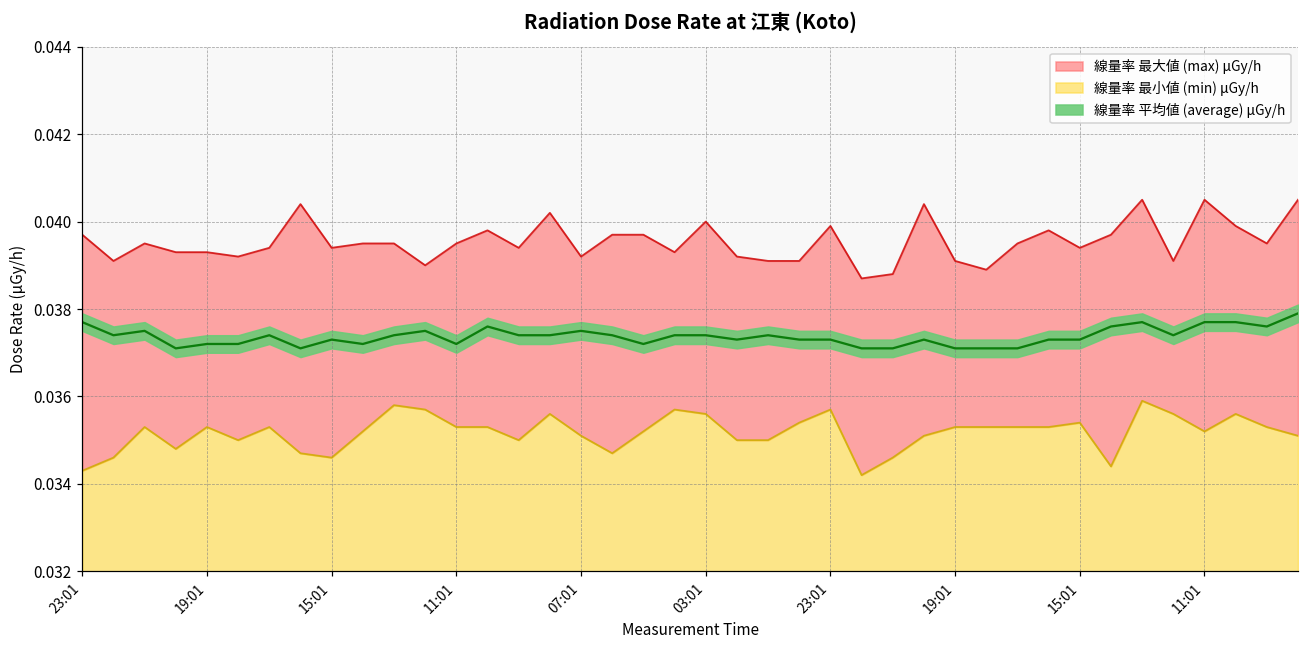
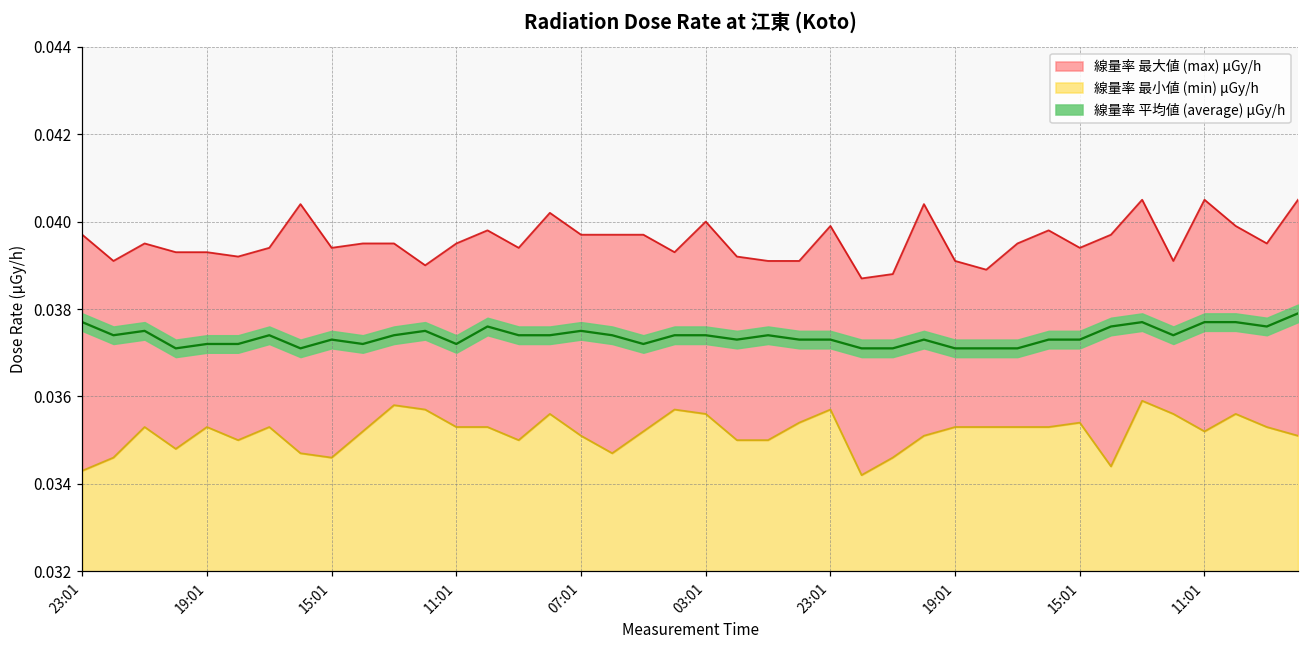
線量率 最大値 (max) μGy/h, 07:01: 0.0392 -> 0.0397
